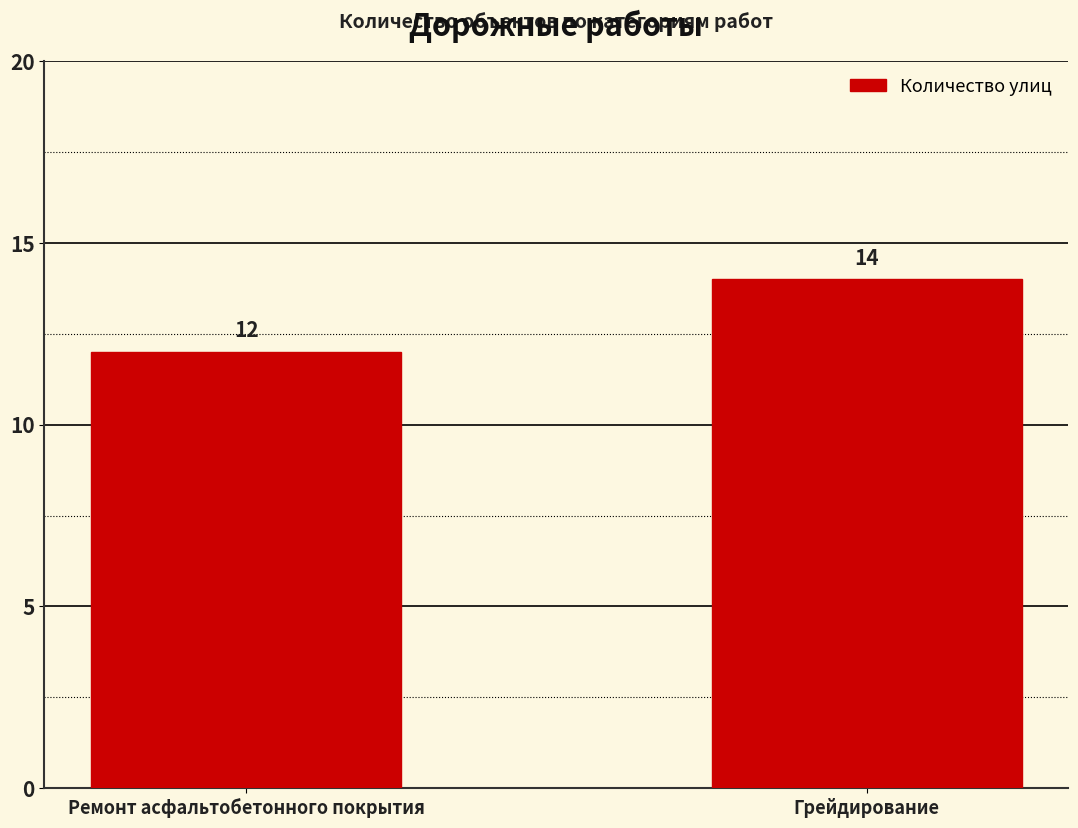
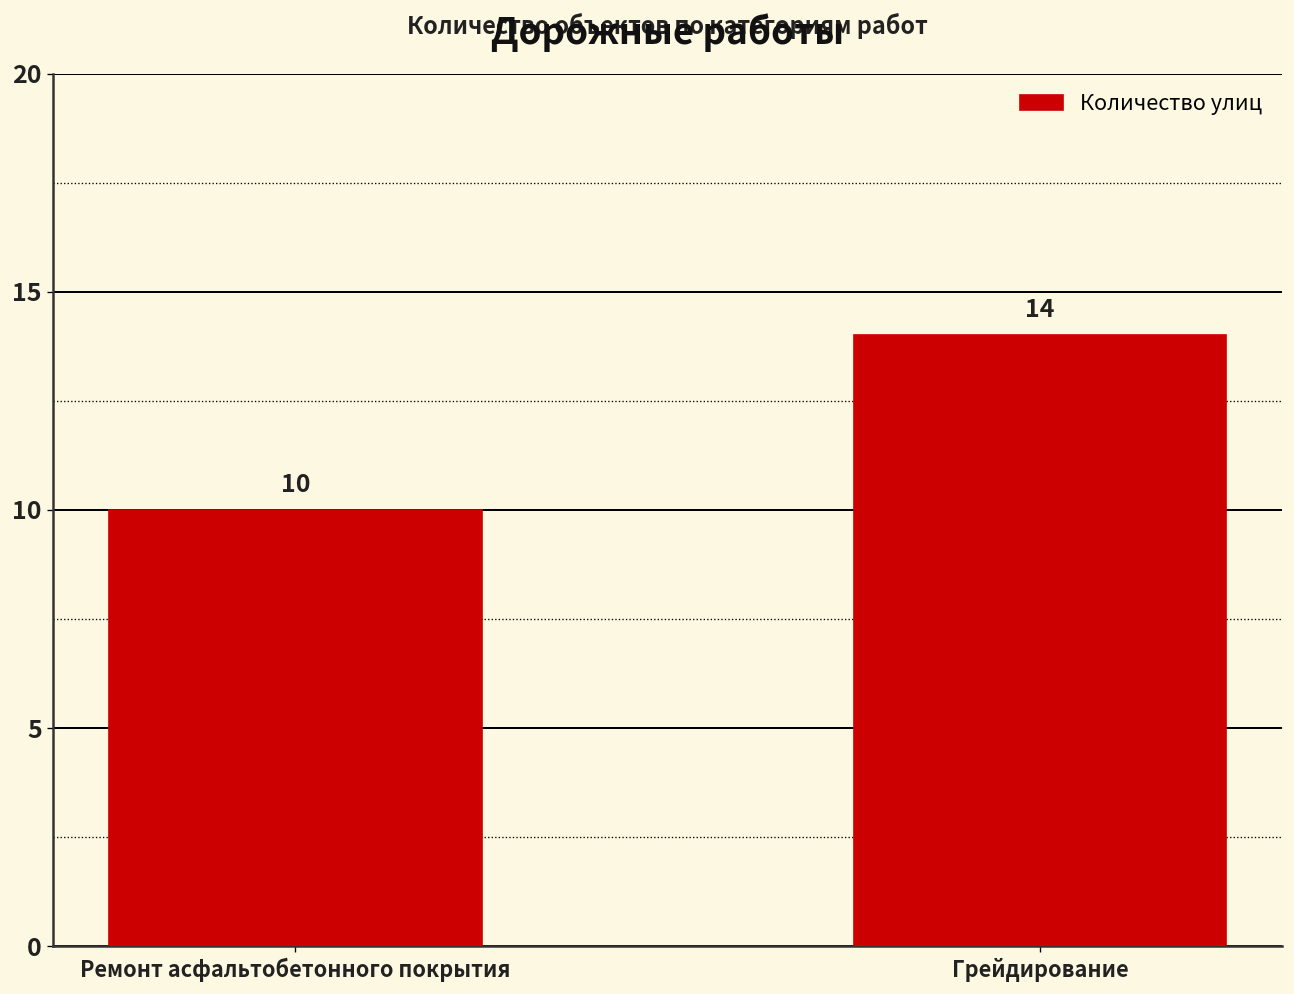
Ремонт асфальтобетонного покрытия: 12 -> 10
